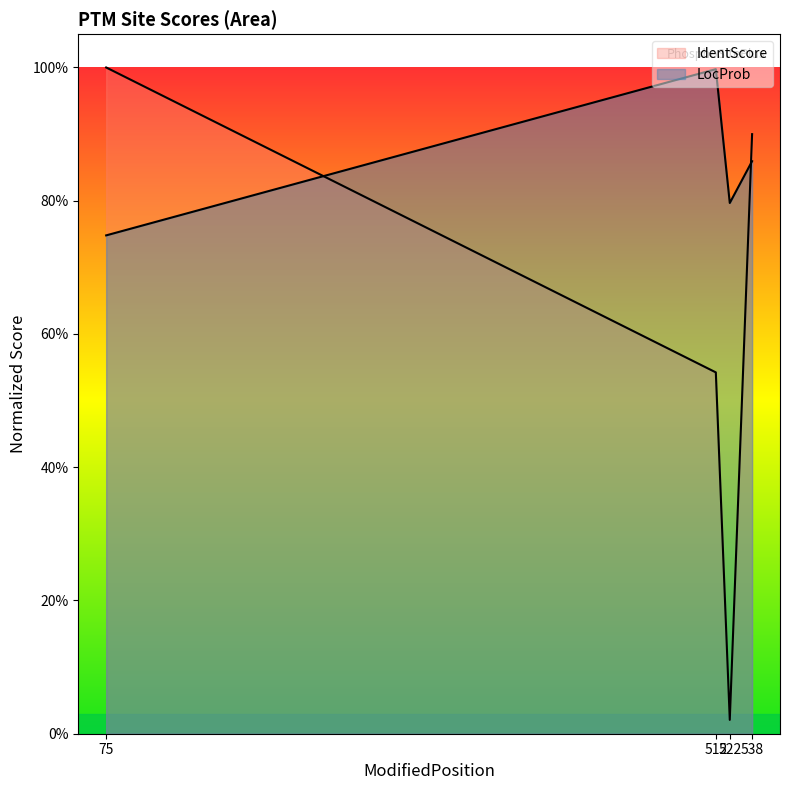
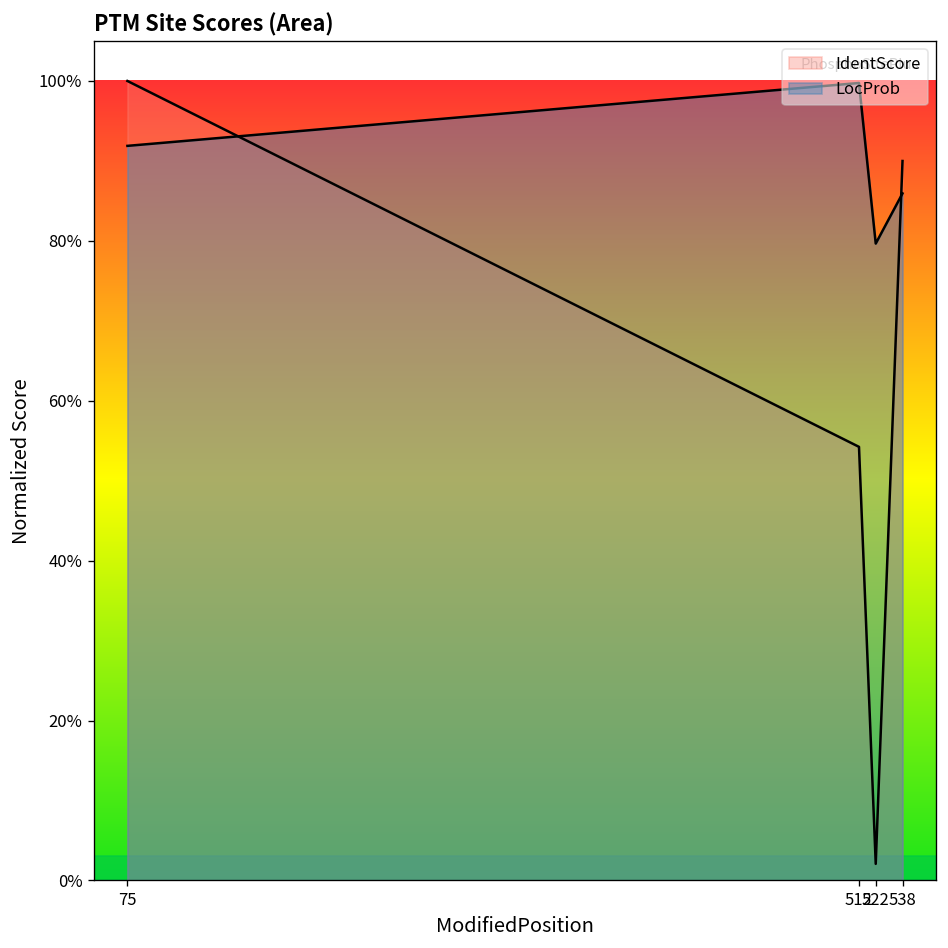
LocProb, 75: 75% -> 92%
